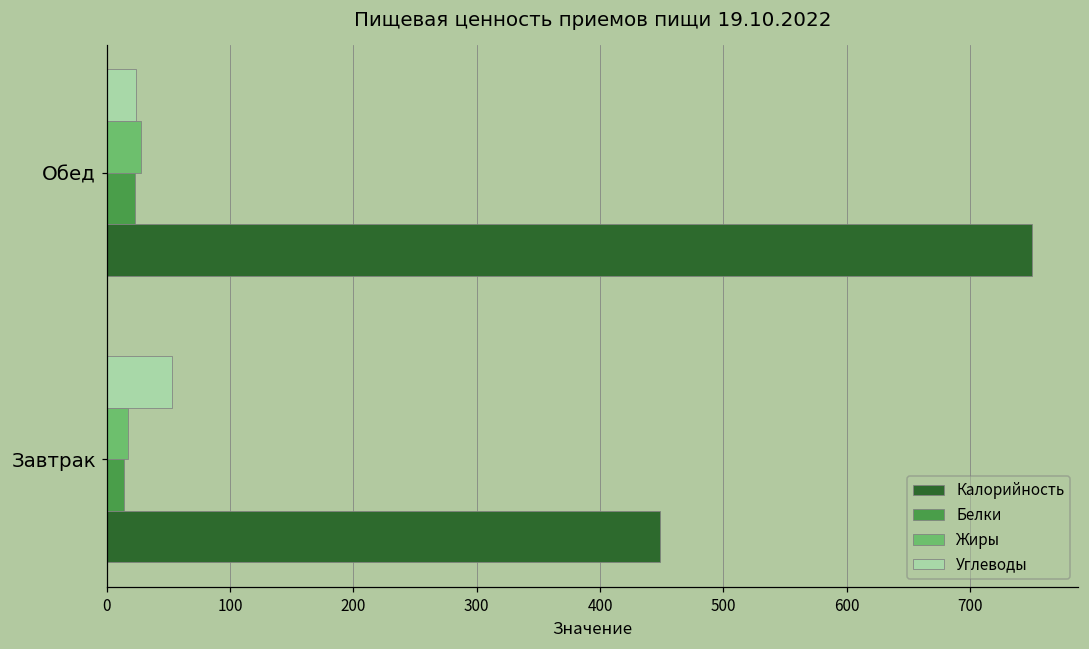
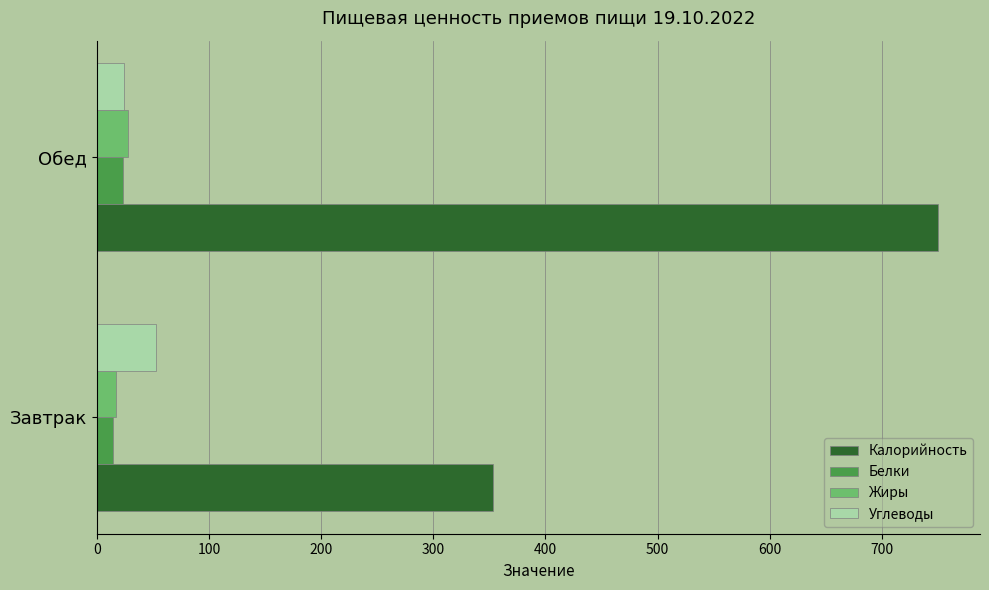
Калорийность, Завтрак: 449 -> 353
